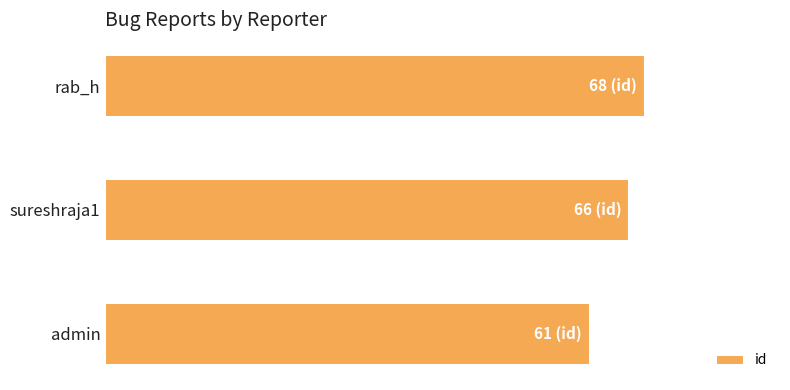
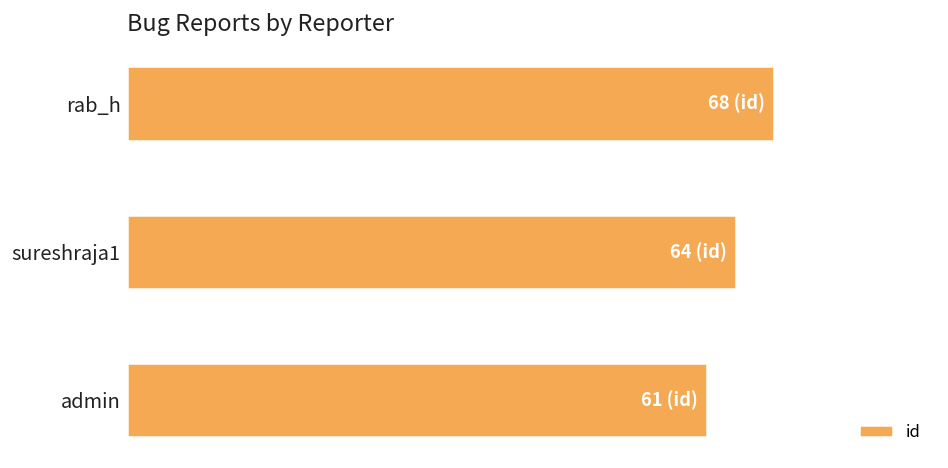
sureshraja1: 66 -> 64
